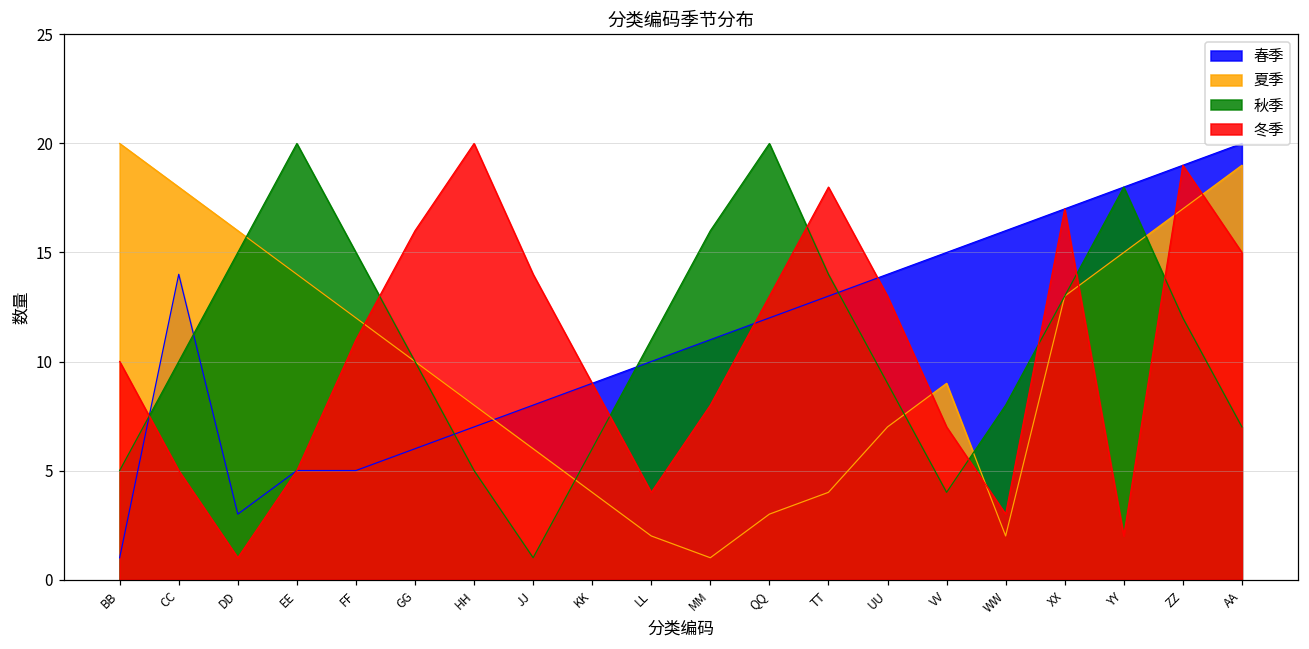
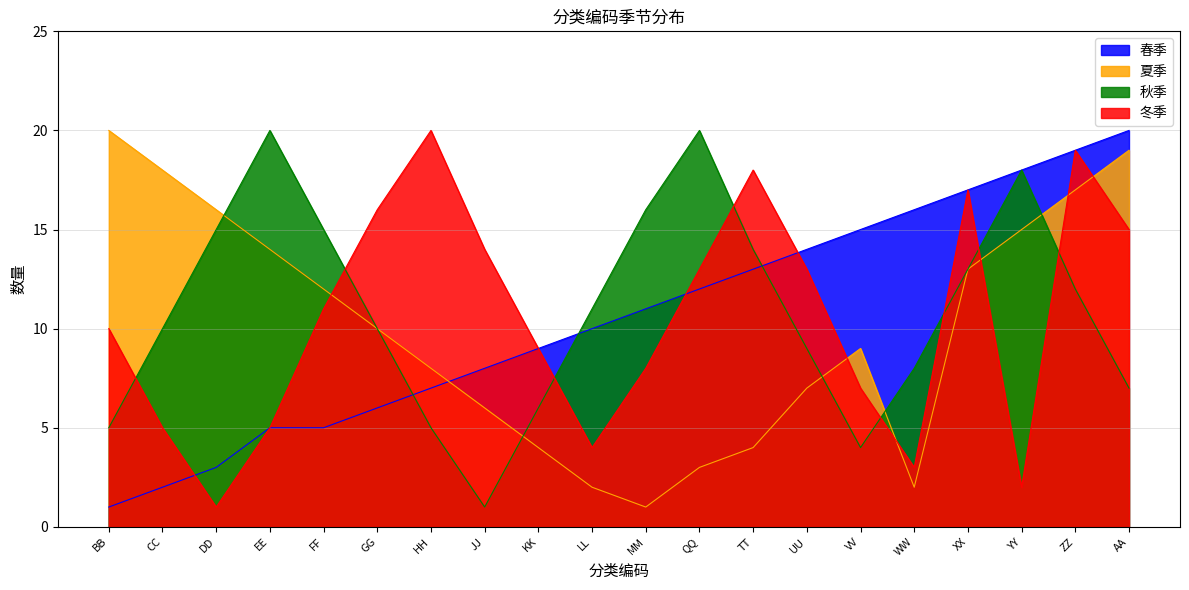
春季, CC: 14 -> 2
